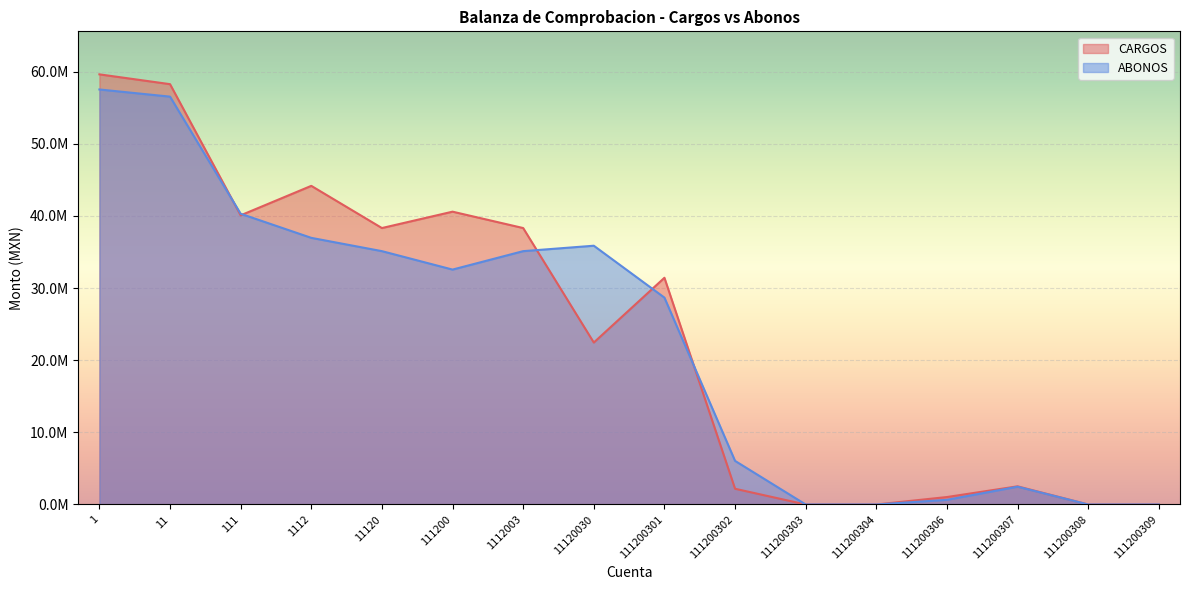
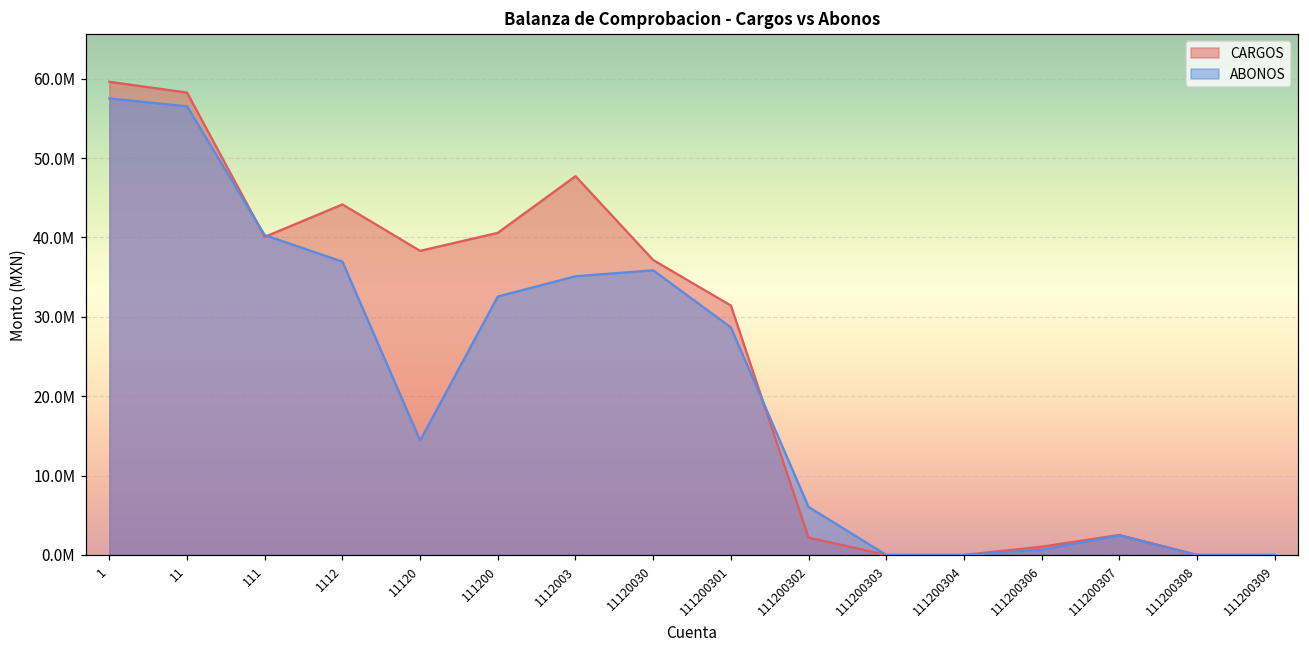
ABONOS, 11120: 35000000 -> 14000000
CARGOS, 1112003: 38000000 -> 48000000
CARGOS, 11120030: 22000000 -> 37000000
